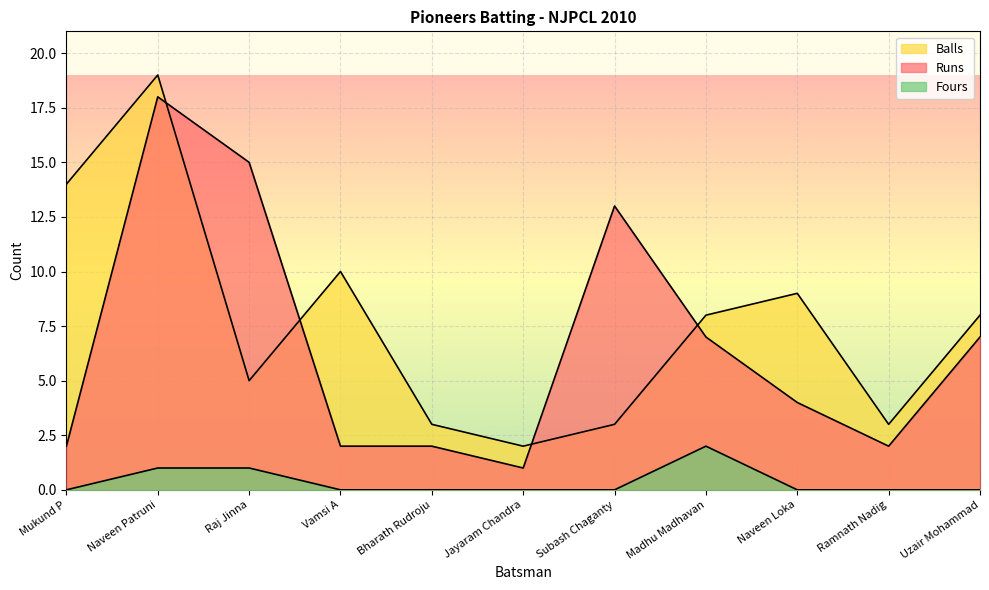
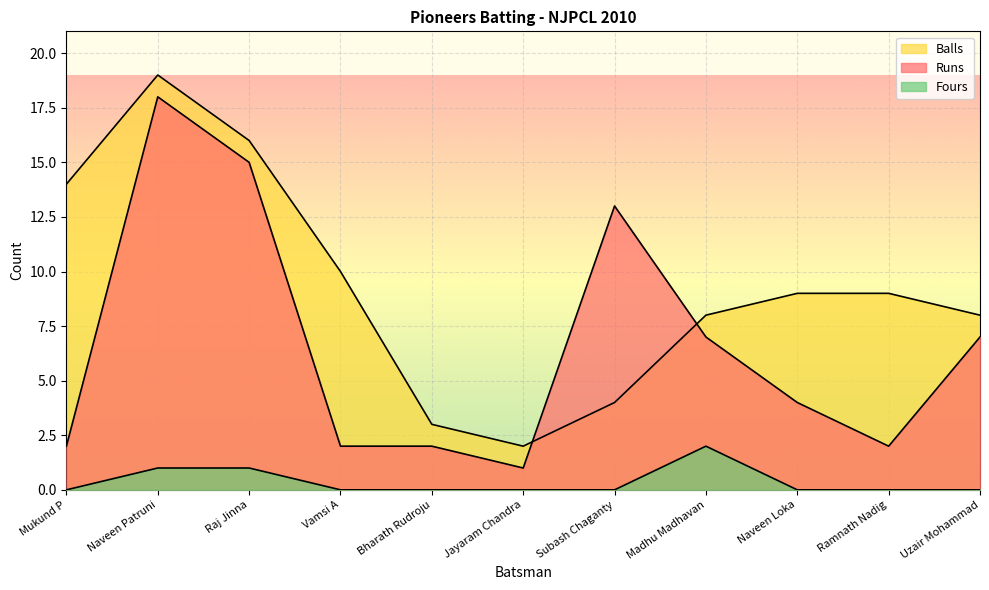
Balls, Raj Jinna: 5 -> 16
Balls, Subash Chaganty: 3 -> 4
Balls, Ramnath Nadig: 3 -> 9
